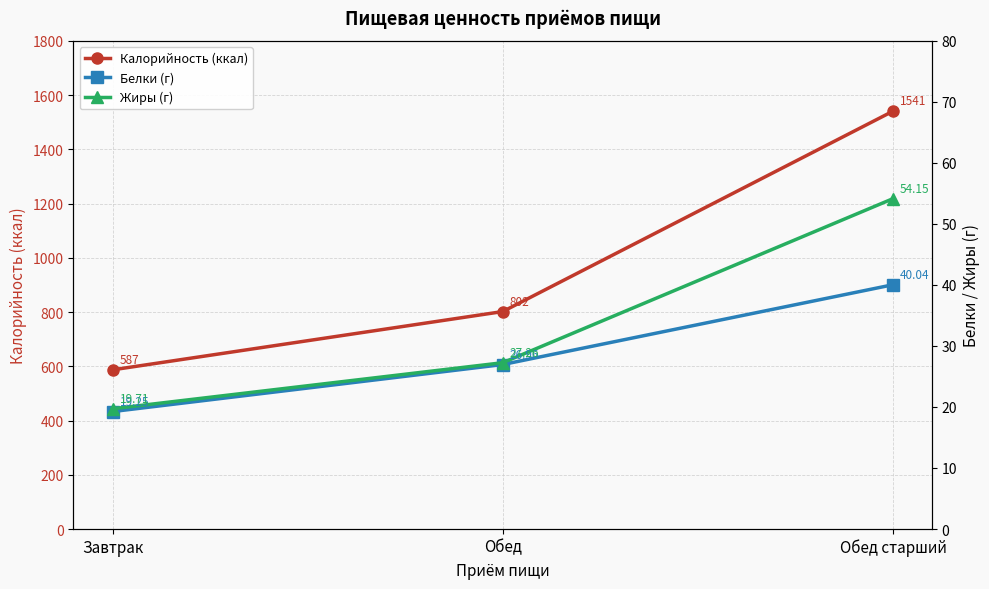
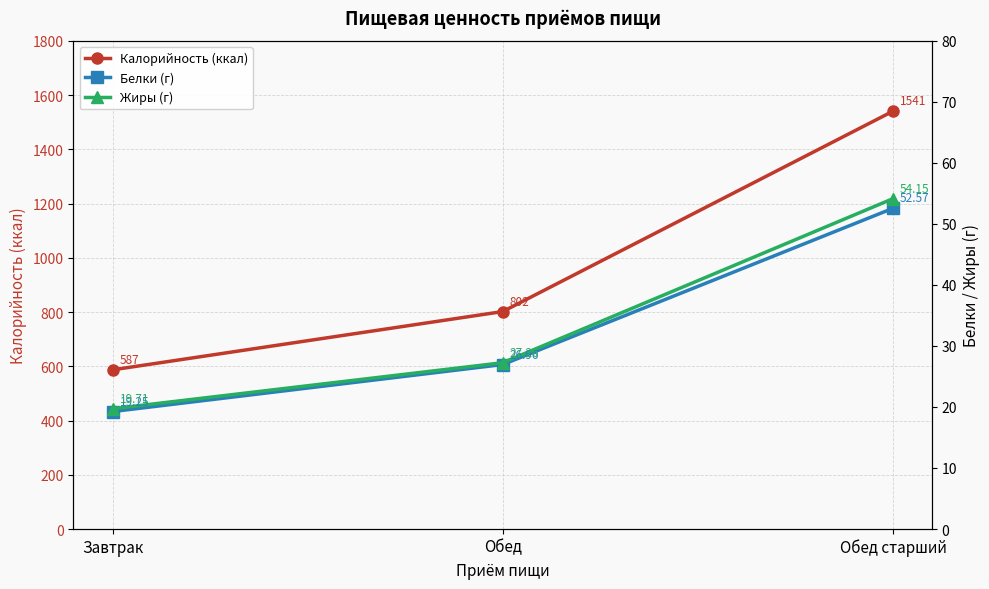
Белки (г), Обед старший: 40.04 -> 52.57
